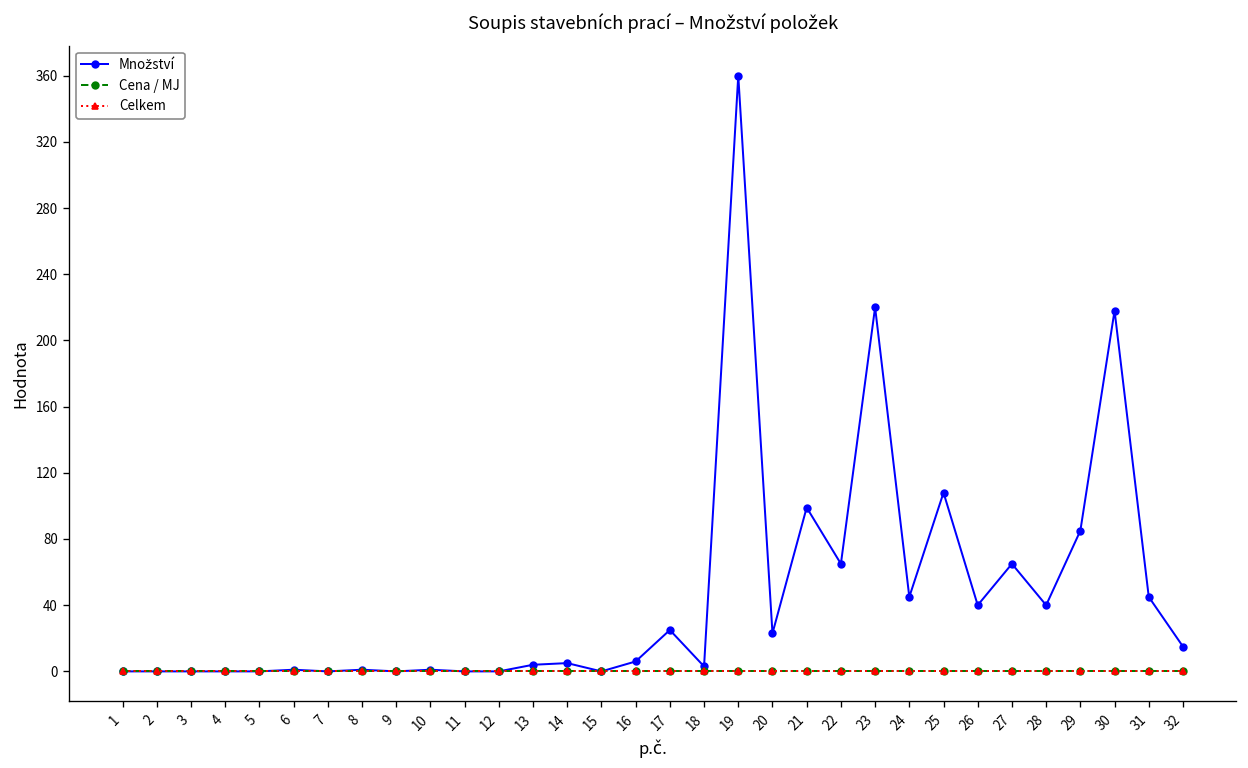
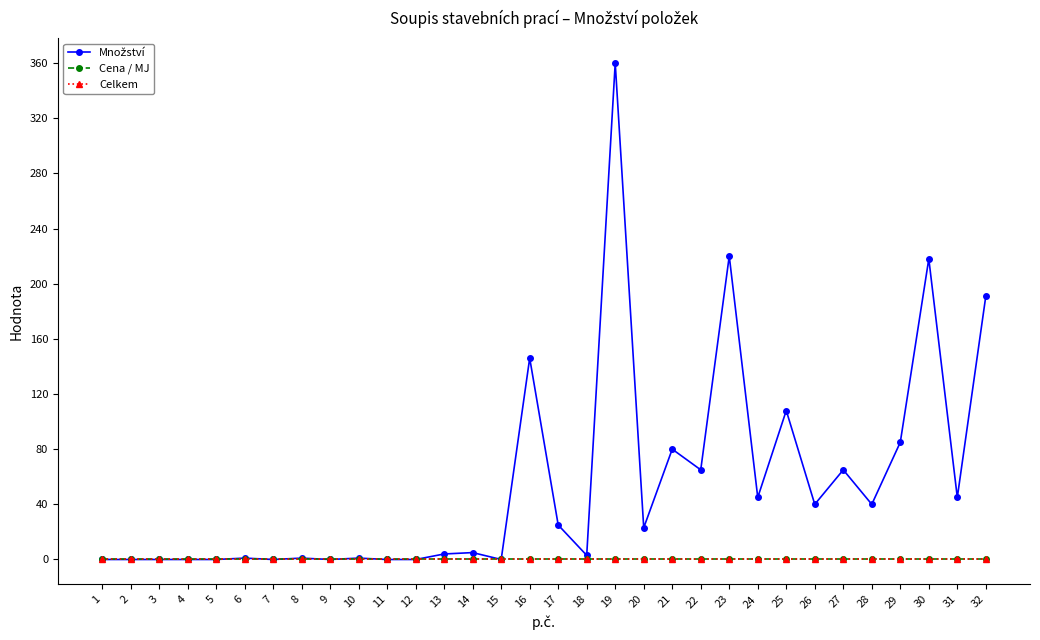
Množství, 16: 6 -> 146
Množství, 21: 99 -> 80
Množství, 32: 15 -> 191
